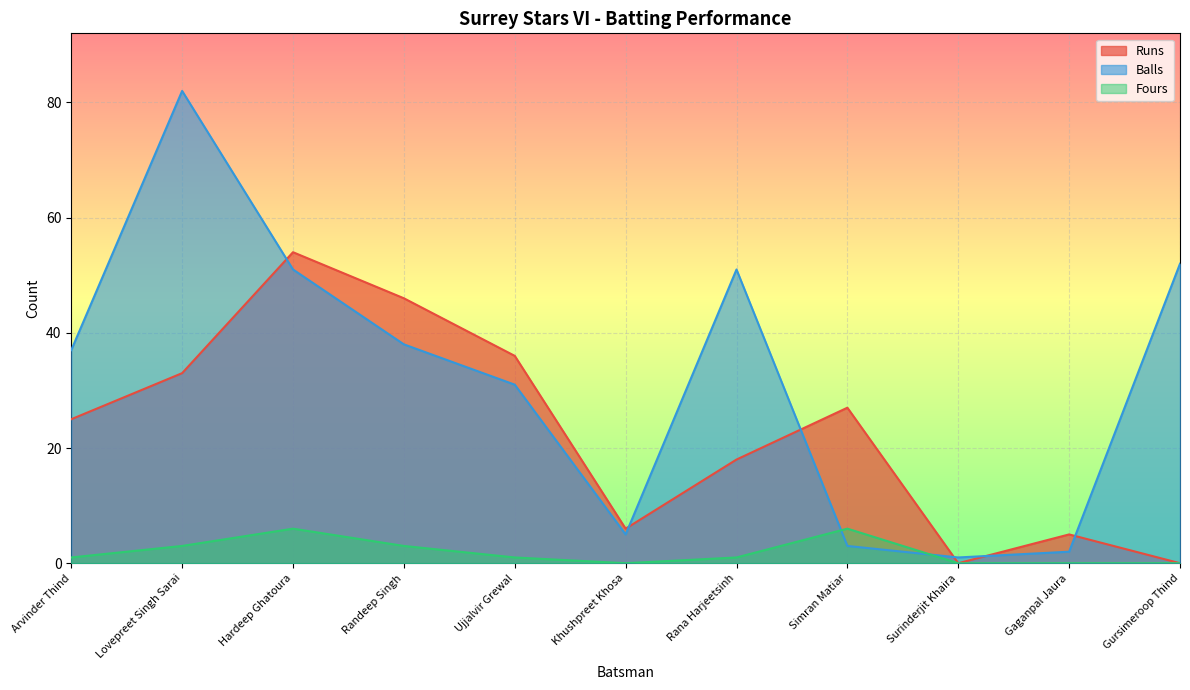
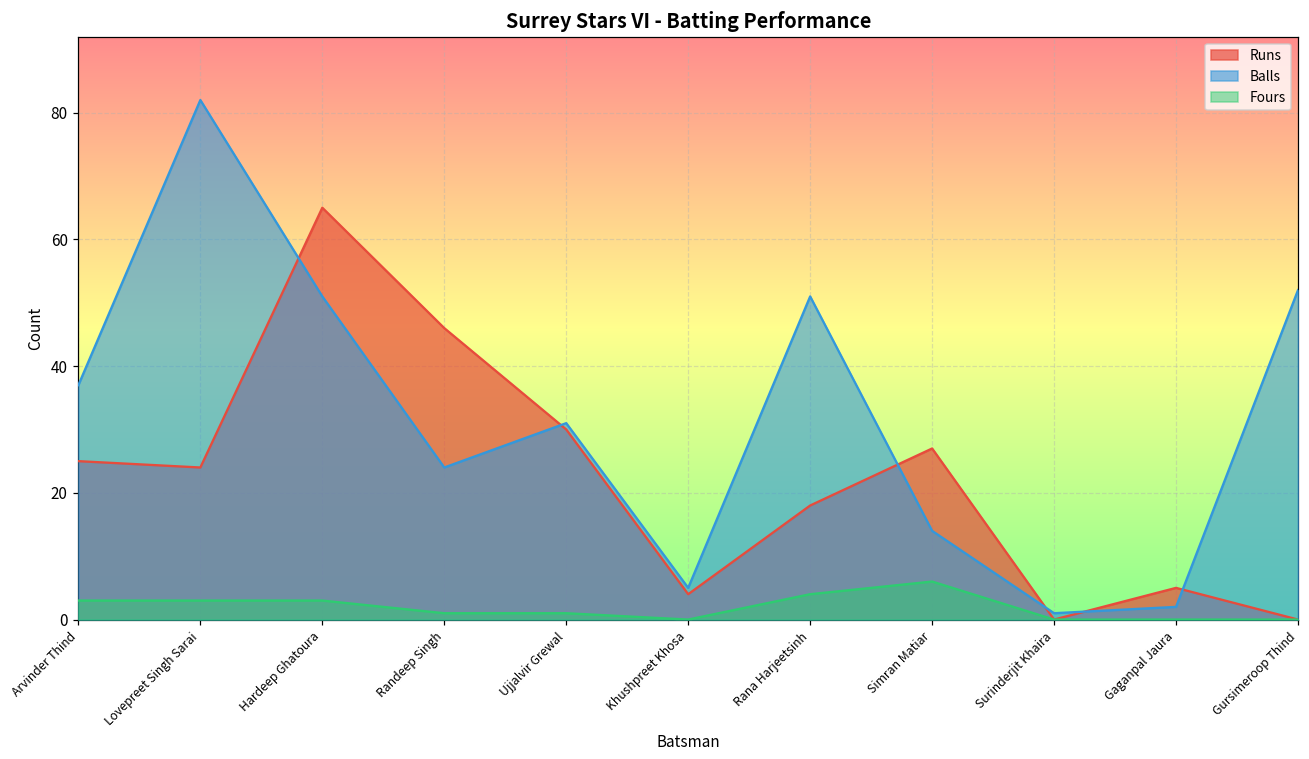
Fours, Arvinder Thind: 1 -> 3
Runs, Lovepreet Singh Sarai: 33 -> 24
Runs, Hardeep Ghatoura: 54 -> 65
Fours, Hardeep Ghatoura: 6 -> 3
Balls, Randeep Singh: 38 -> 24
Fours, Randeep Singh: 3 -> 1
Runs, Ujjalvir Grewal: 36 -> 30
Runs, Khushpreet Khosa: 6 -> 4
Fours, Rana Harjeetsinh: 1 -> 4
Balls, Simran Matiar: 3 -> 14
